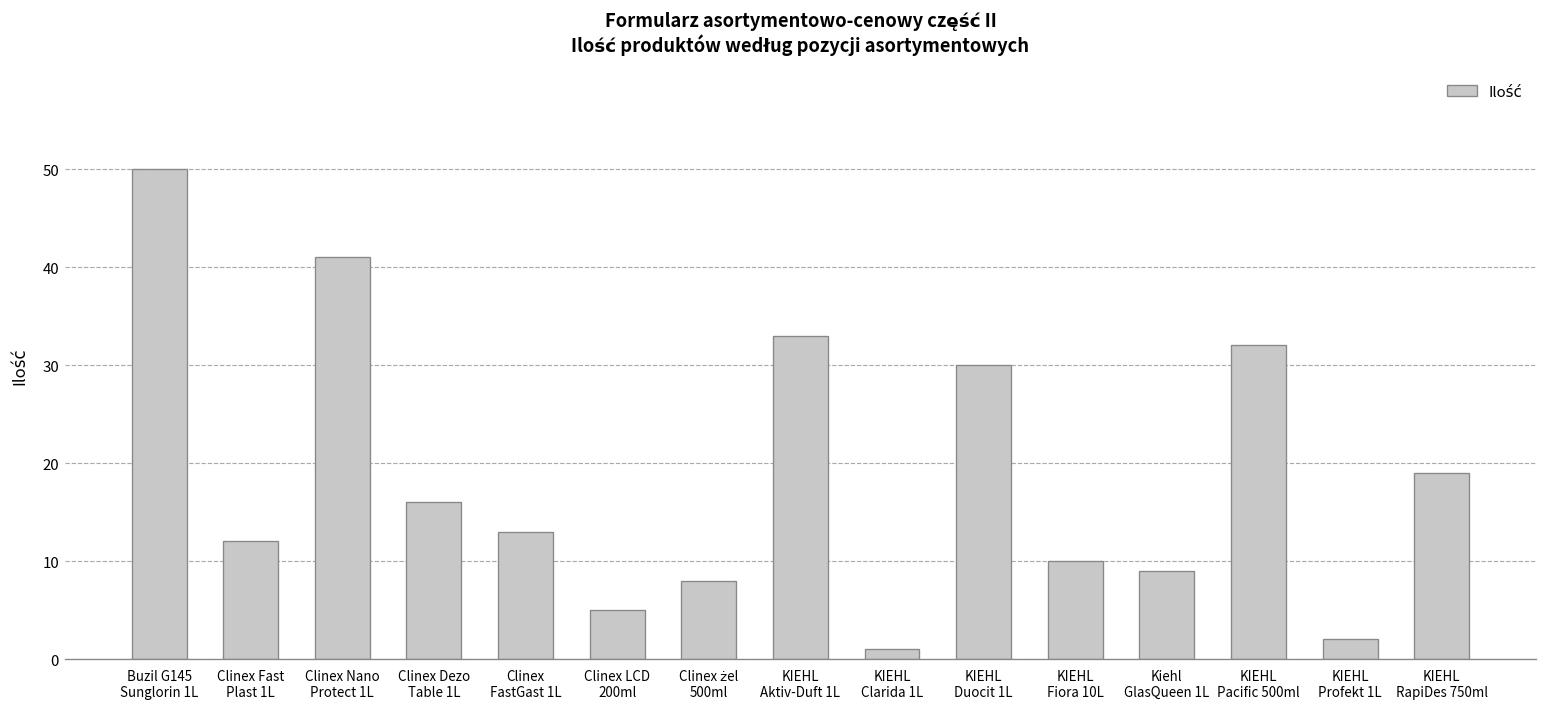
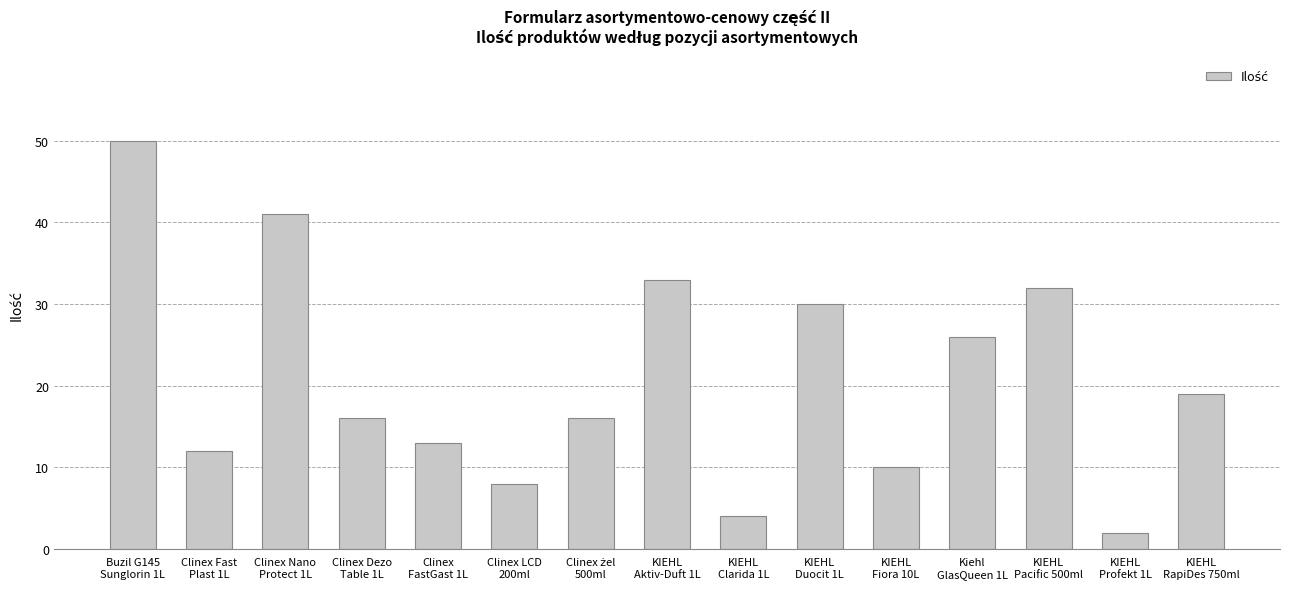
Clinex LCD 200ml: 5 -> 8
Clinex żel 500ml: 8 -> 16
KIEHL Clarida 1L: 1 -> 4
Kiehl GlasQueen 1L: 9 -> 26
